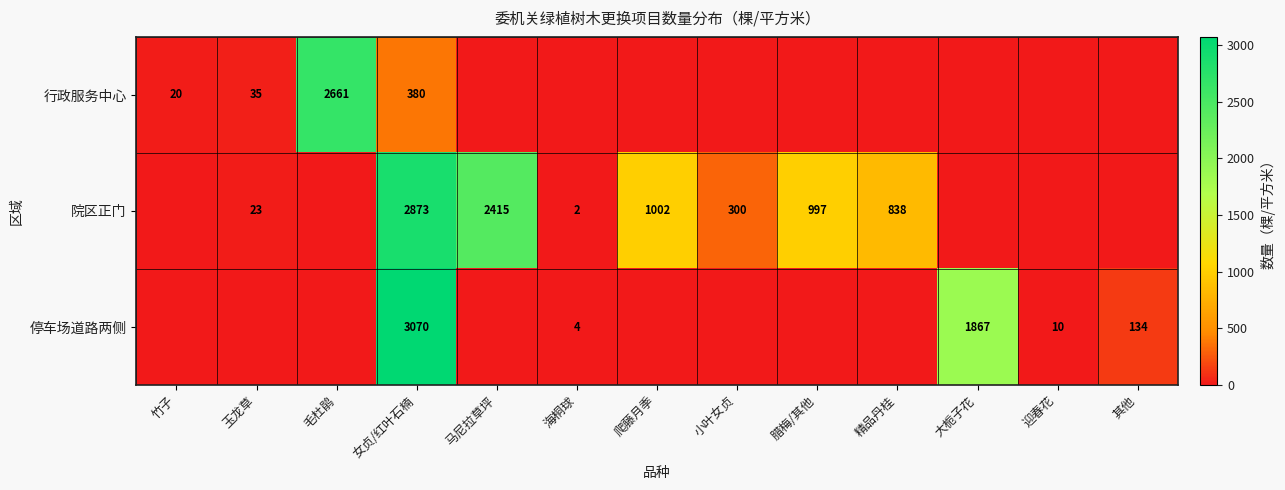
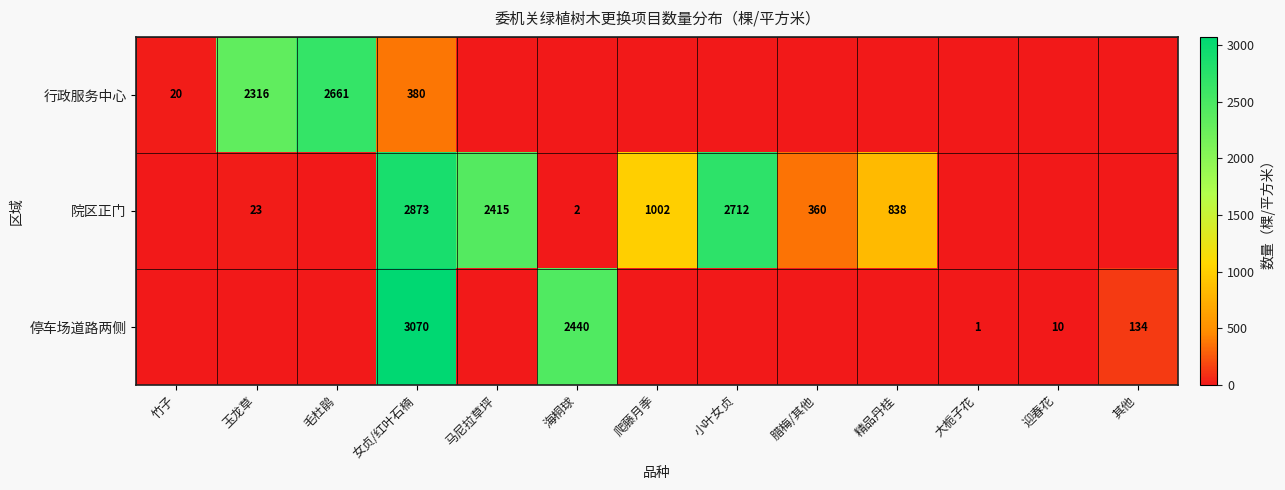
行政服务中心, 玉龙草: 35 -> 2316
院区正门, 小叶女贞: 300 -> 2712
院区正门, 腊梅/其他: 997 -> 360
停车场道路两侧, 海桐球: 4 -> 2440
停车场道路两侧, 大栀子花: 1867 -> 1
